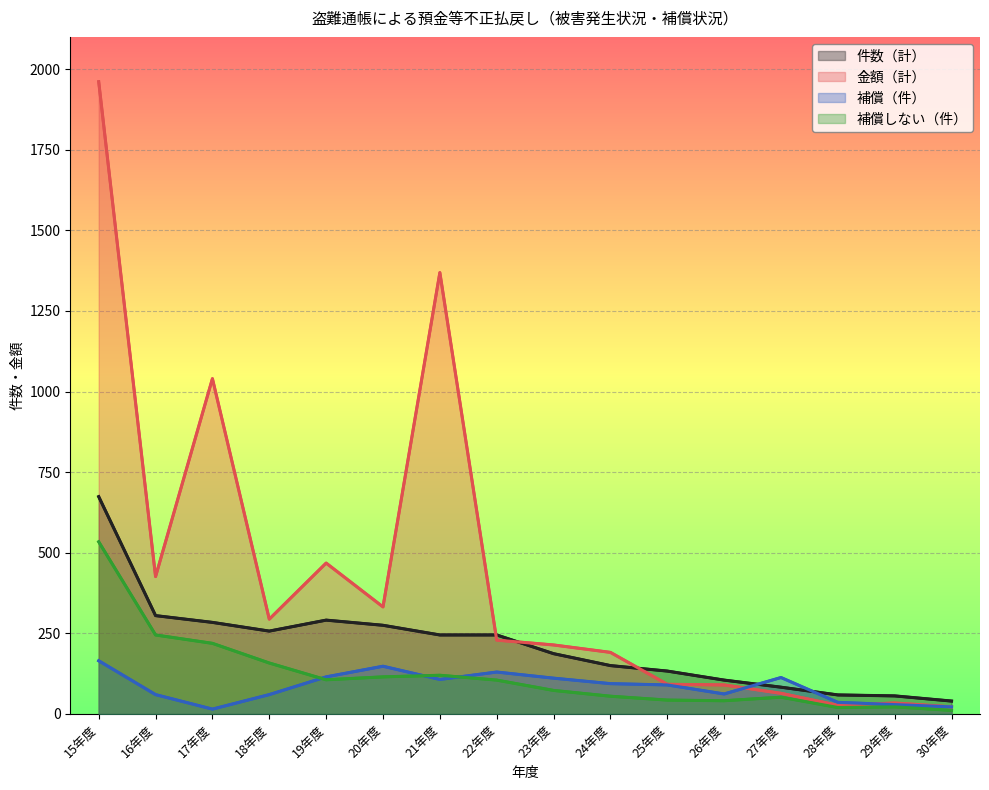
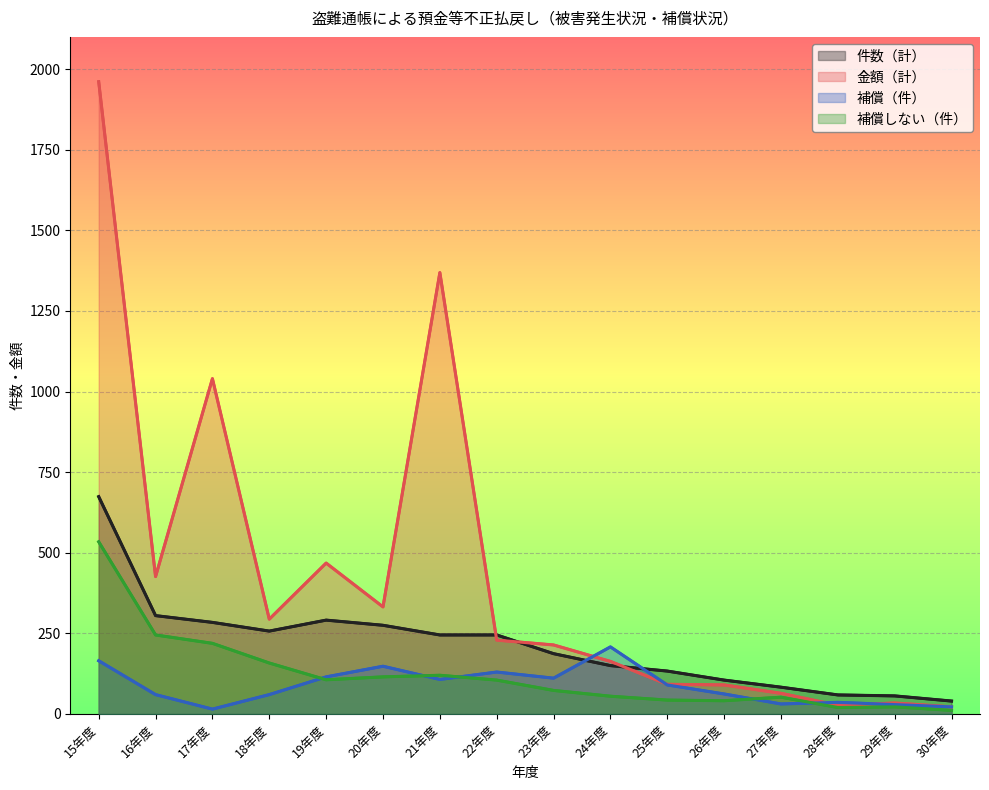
金額（計）, 24年度: 190 -> 160
補償（件）, 24年度: 90 -> 210
補償（件）, 27年度: 110 -> 30
